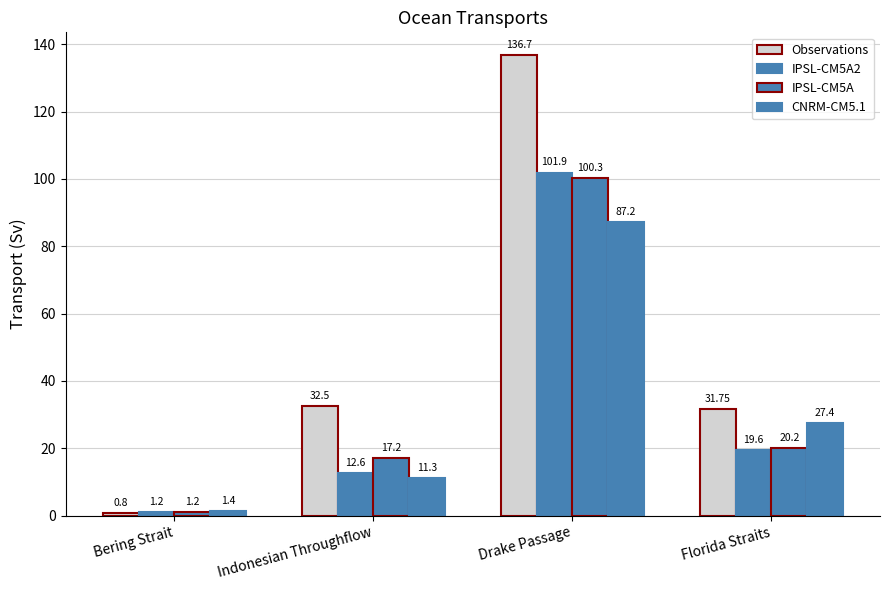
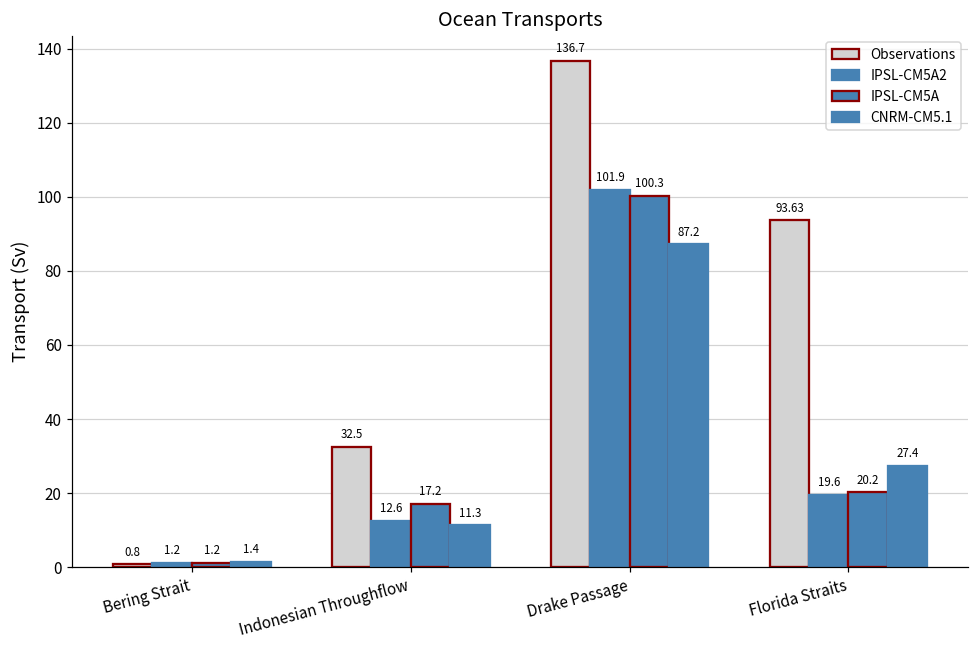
Observations, Florida Straits: 31.75 -> 93.63
